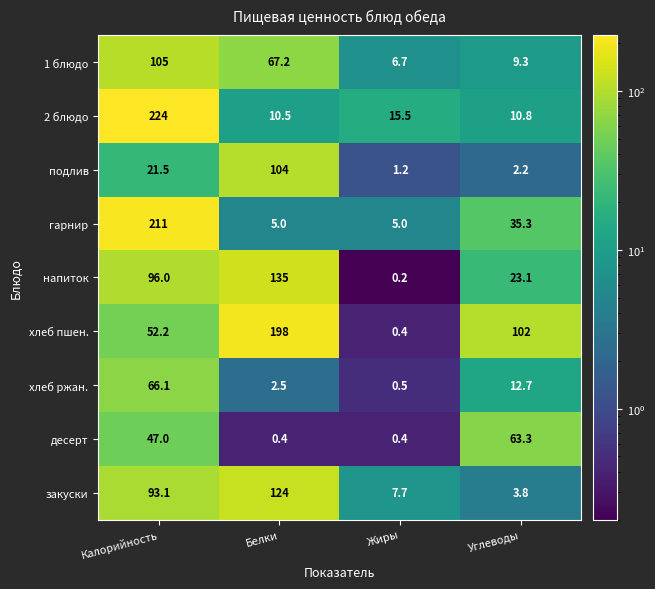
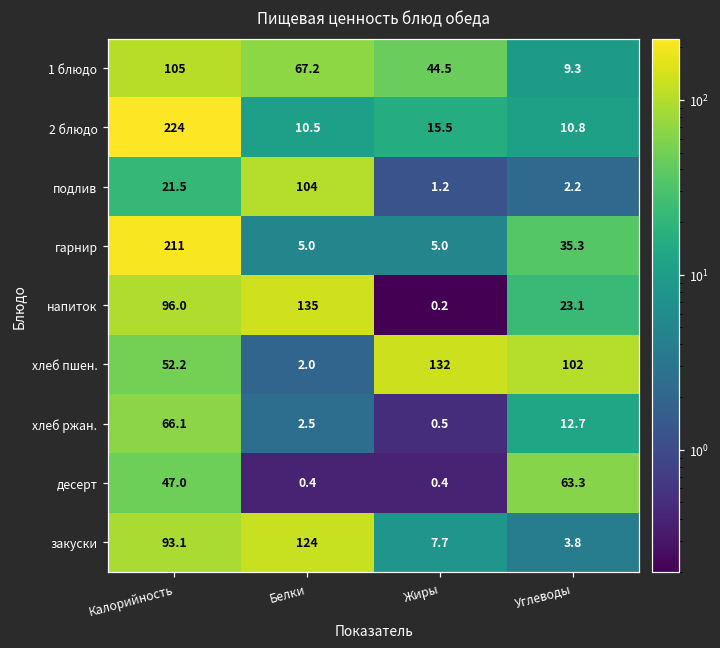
1 блюдо, Жиры: 6.7 -> 44.5
хлеб пшен., Белки: 198 -> 2.0
хлеб пшен., Жиры: 0.4 -> 132
